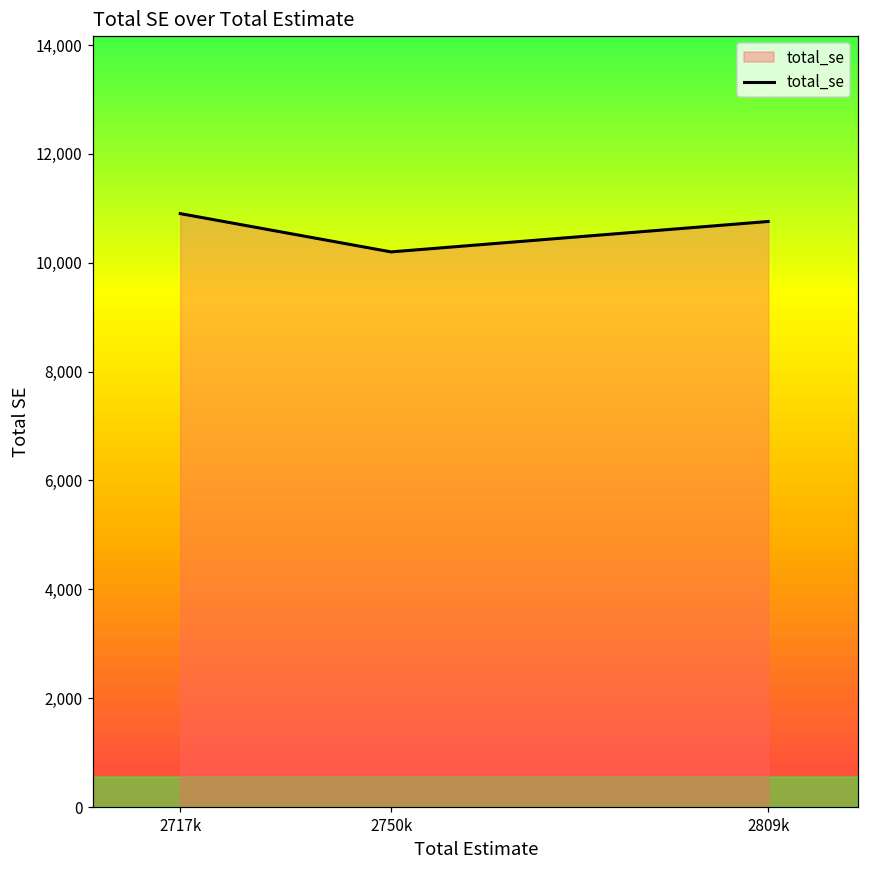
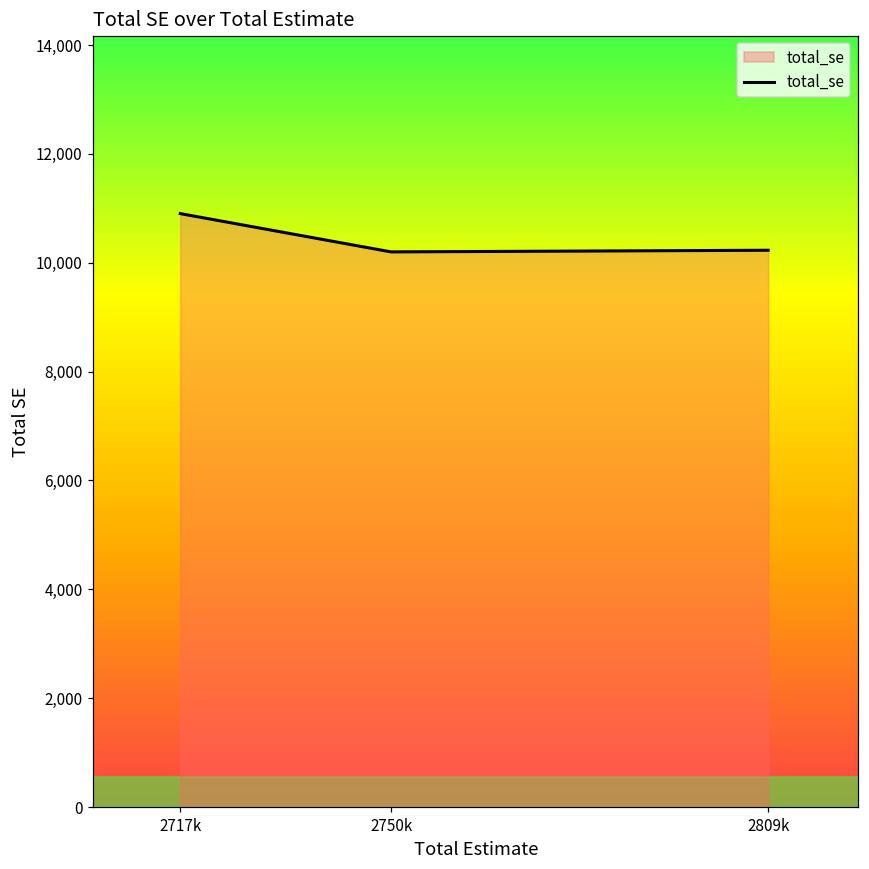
2809k: 10,800 -> 10,200
